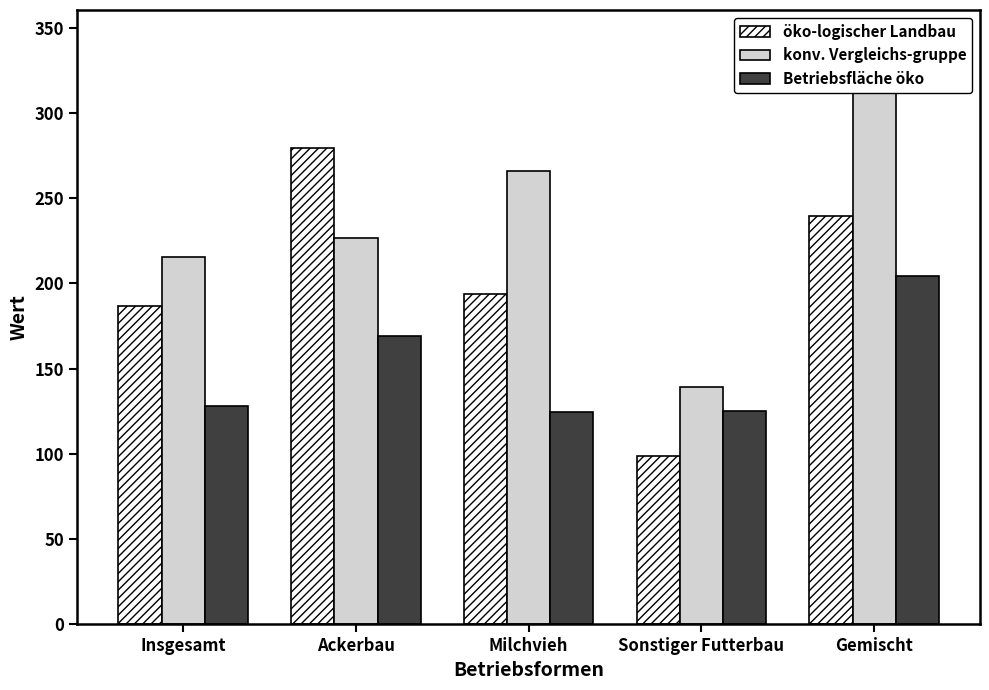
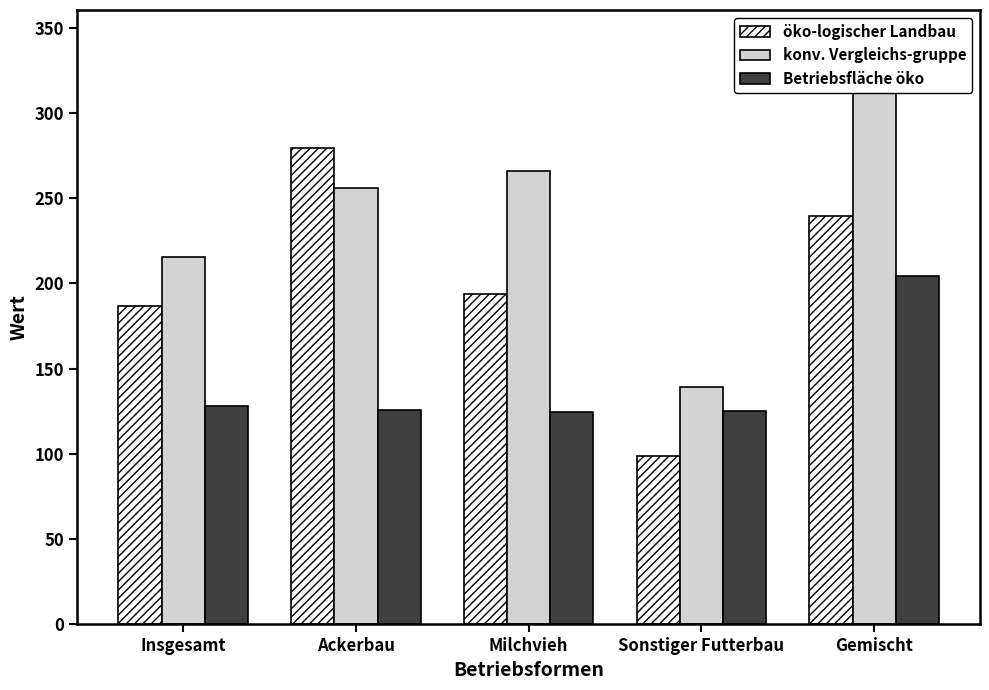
konv. Vergleichs-gruppe, Ackerbau: 227 -> 256
Betriebsfläche öko, Ackerbau: 169 -> 126
